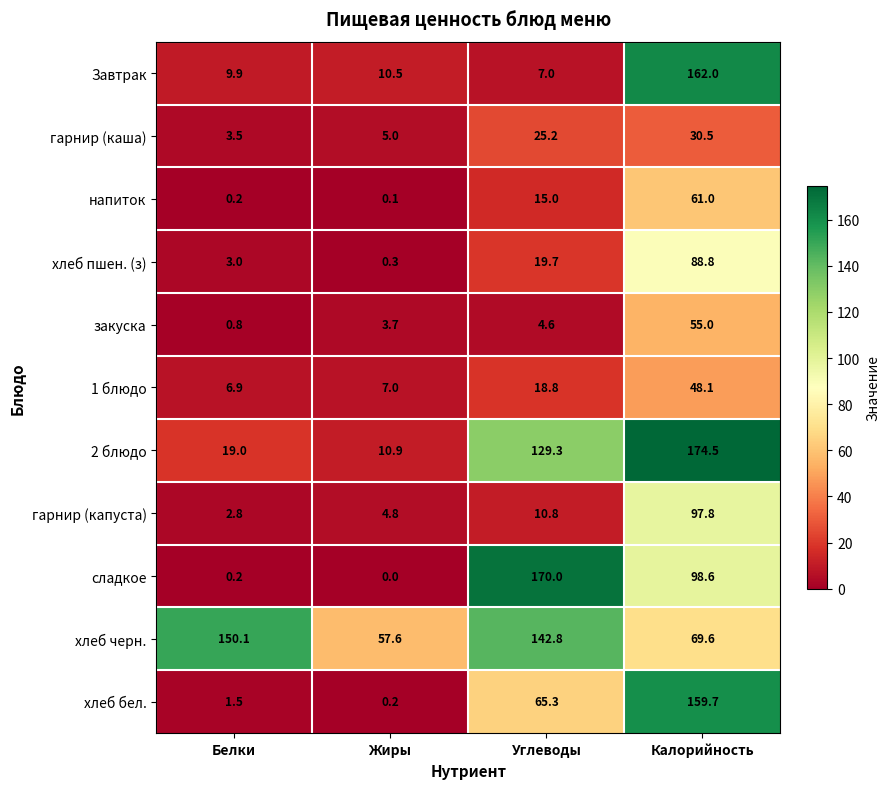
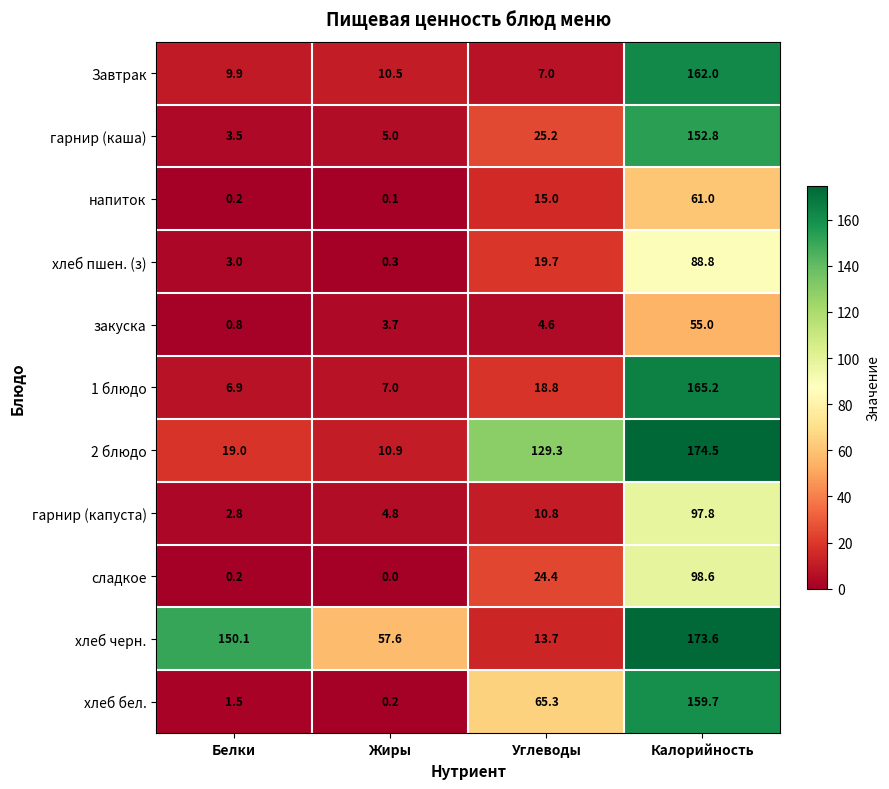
гарнир (каша), Калорийность: 30.5 -> 152.8
1 блюдо, Калорийность: 48.1 -> 165.2
сладкое, Углеводы: 170.0 -> 24.4
хлеб черн., Углеводы: 142.8 -> 13.7
хлеб черн., Калорийность: 69.6 -> 173.6
